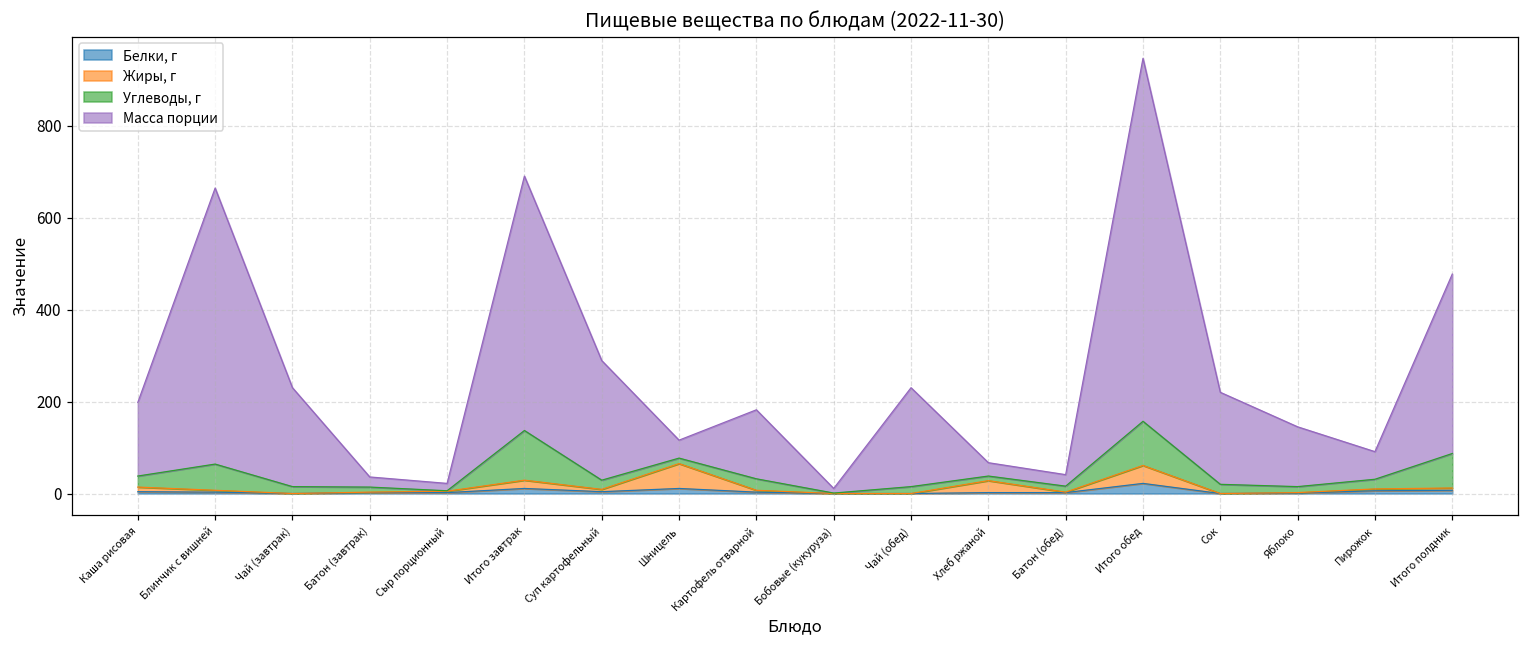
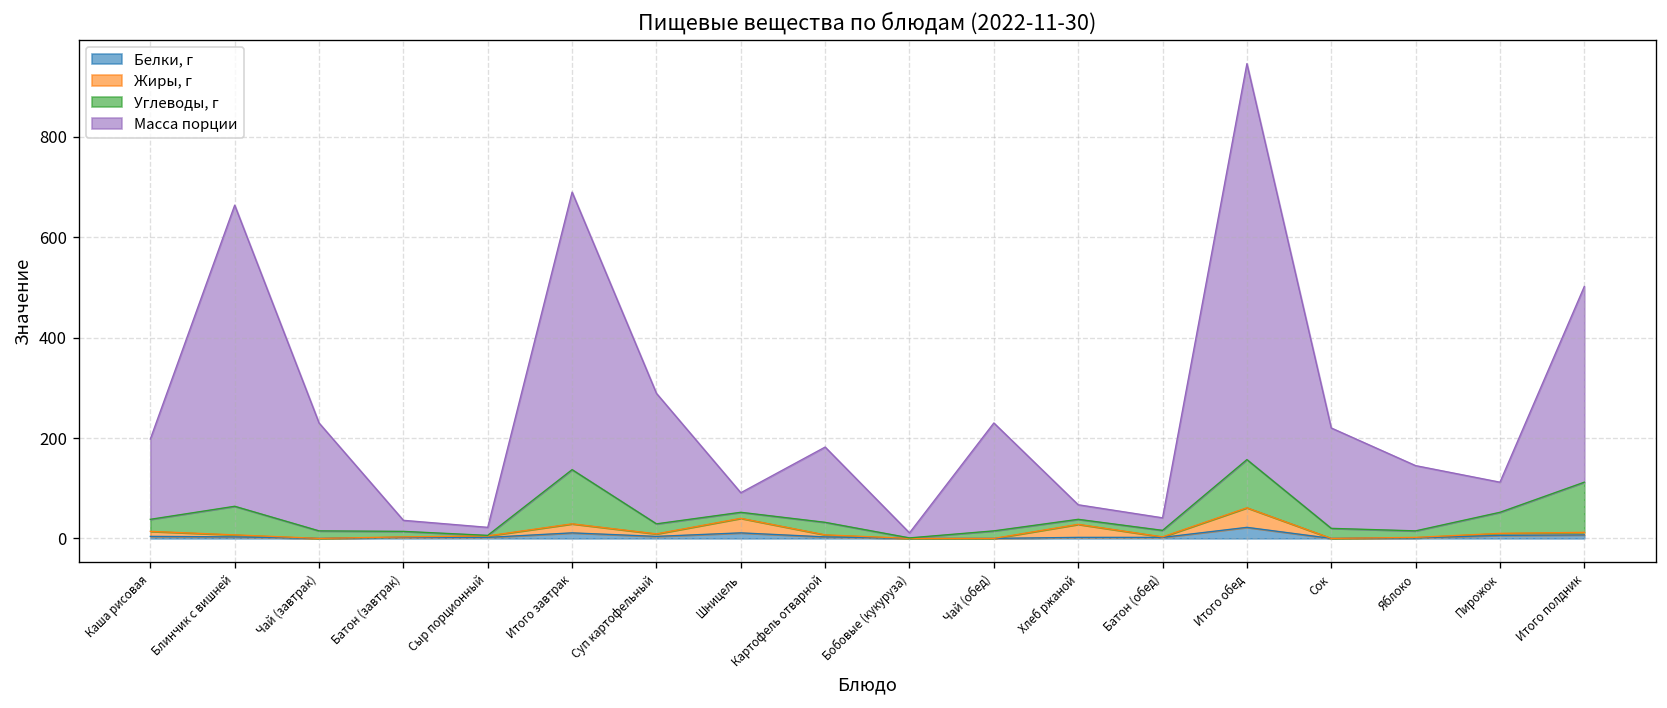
Жиры, г, Шницель: 50 -> 30
Углеводы, г, Пирожок: 20 -> 40
Углеводы, г, Итого полдник: 80 -> 100
